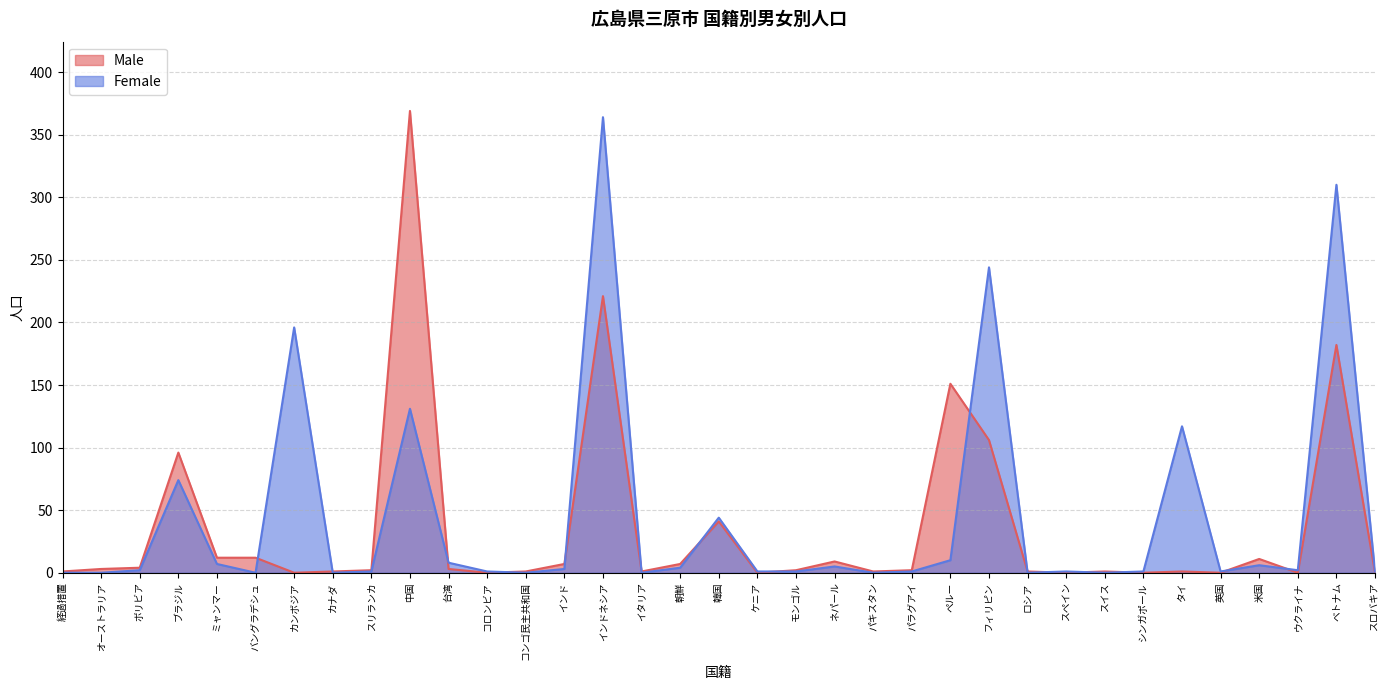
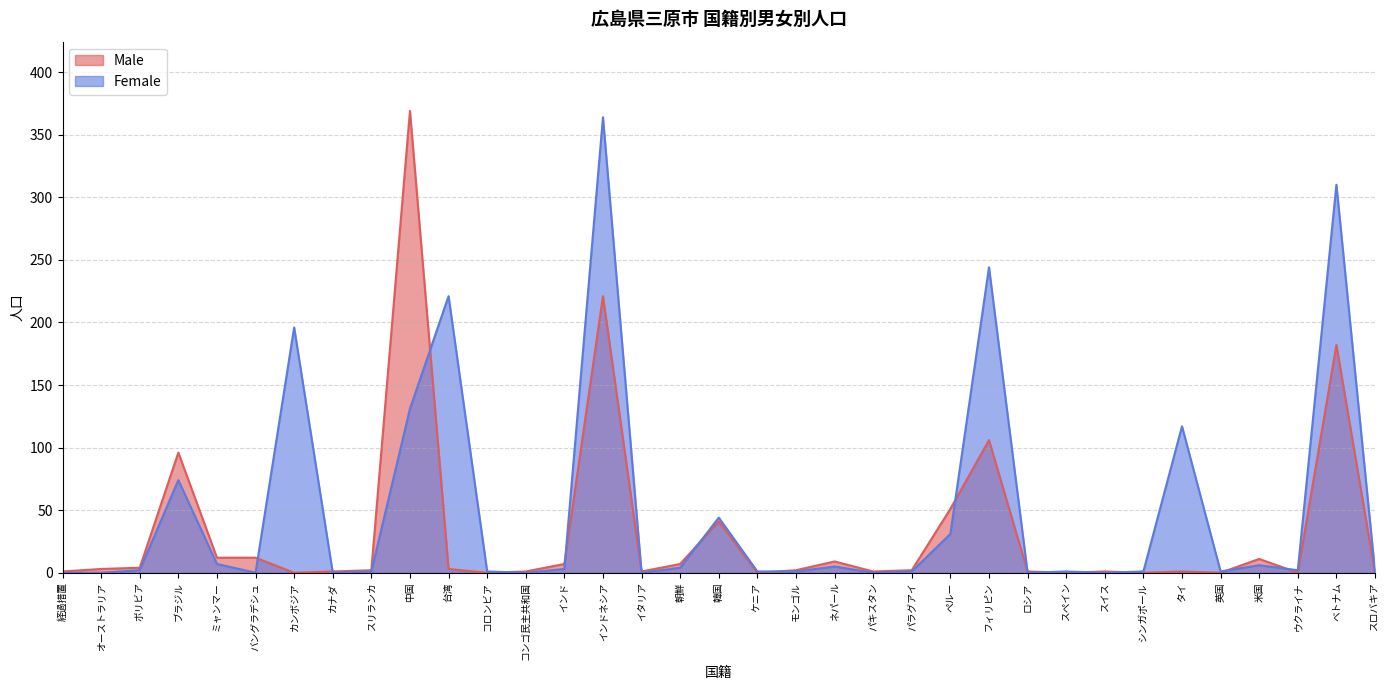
Female, 台湾: 8 -> 221
Male, ペルー: 151 -> 51
Female, ペルー: 10 -> 31
